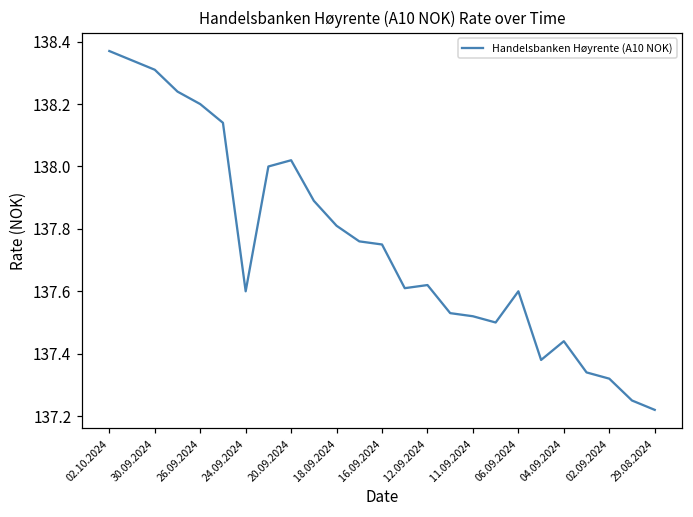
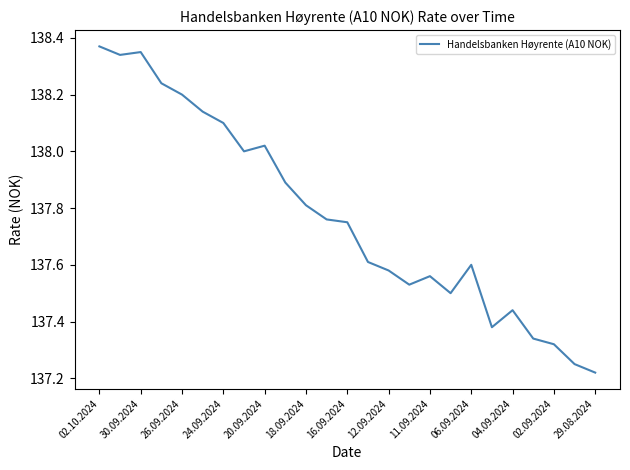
30.09.2024: 138.31 -> 138.35
24.09.2024: 137.6 -> 138.1
12.09.2024: 137.62 -> 137.58
11.09.2024: 137.52 -> 137.56
